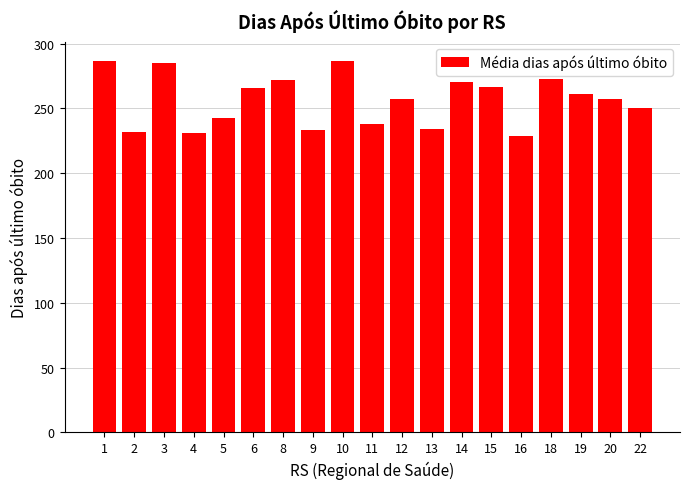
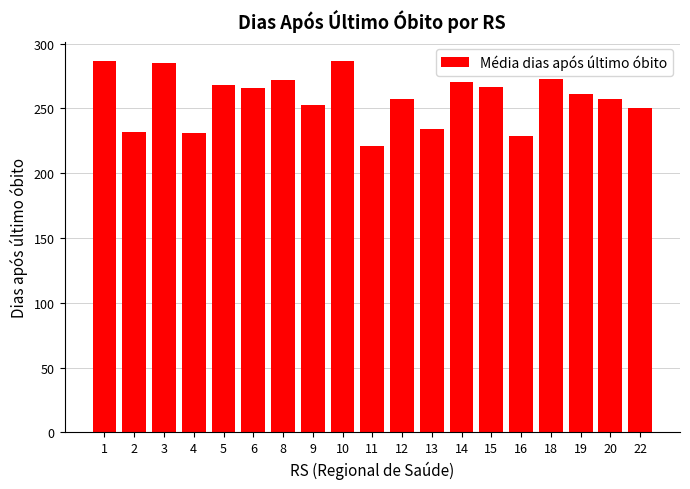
5: 243 -> 268
9: 234 -> 253
11: 238 -> 221
